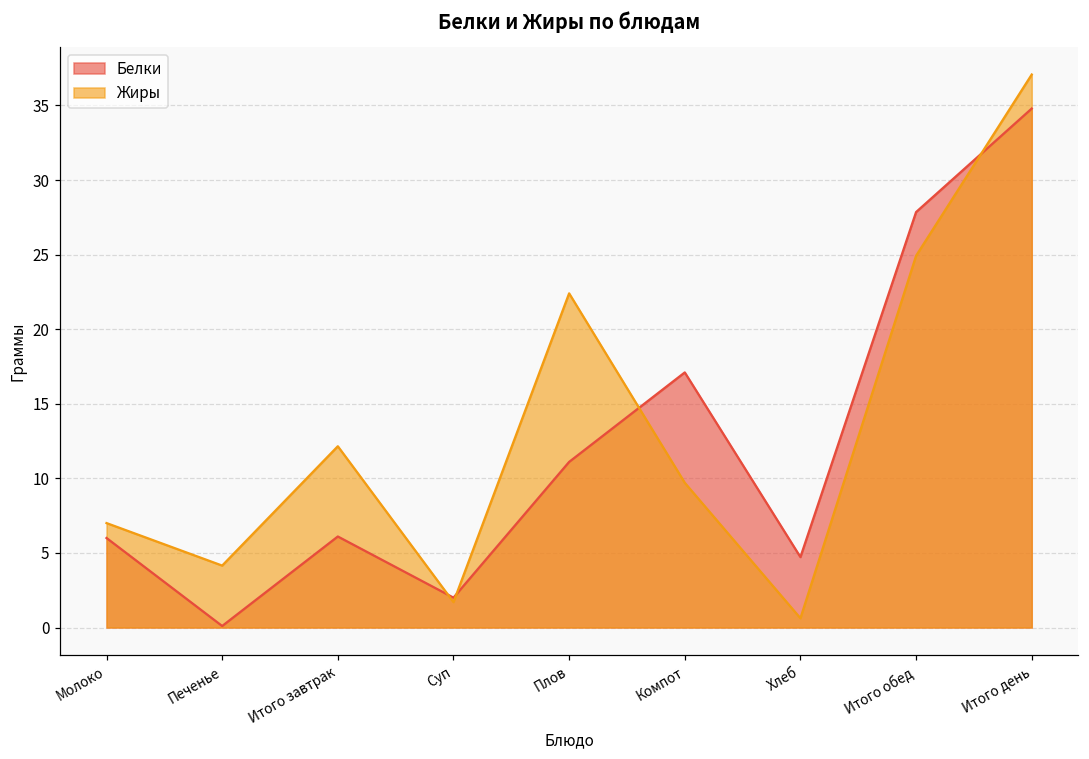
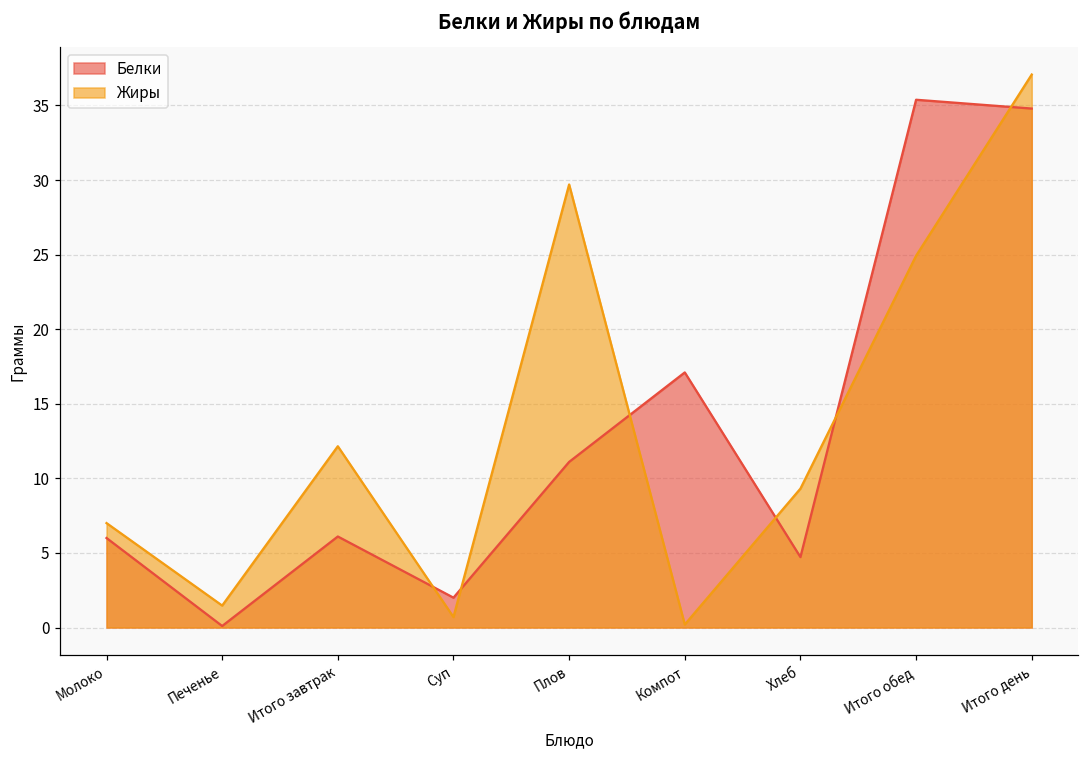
Жиры, Печенье: 4.2 -> 1.5
Жиры, Суп: 1.7 -> 0.7
Жиры, Плов: 22.4 -> 29.7
Жиры, Компот: 9.7 -> 0.2
Жиры, Хлеб: 0.6 -> 9.3
Белки, Итого обед: 27.9 -> 35.4
